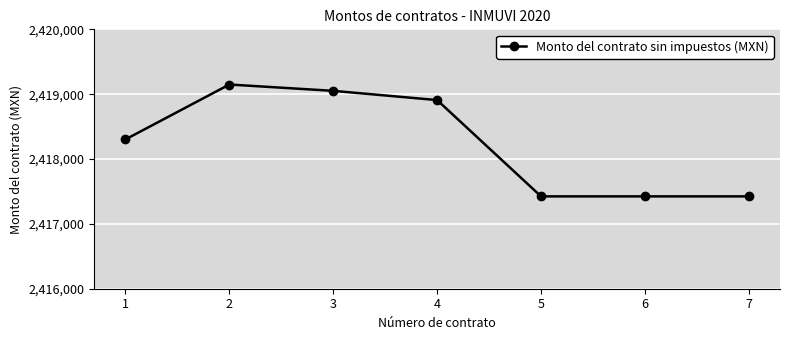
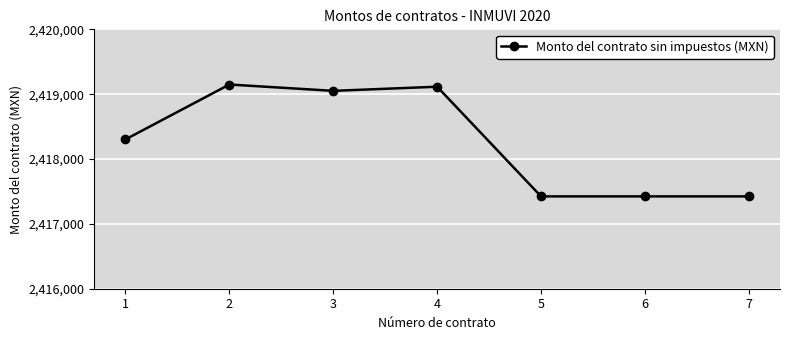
4: 2,418,900 -> 2,419,100
